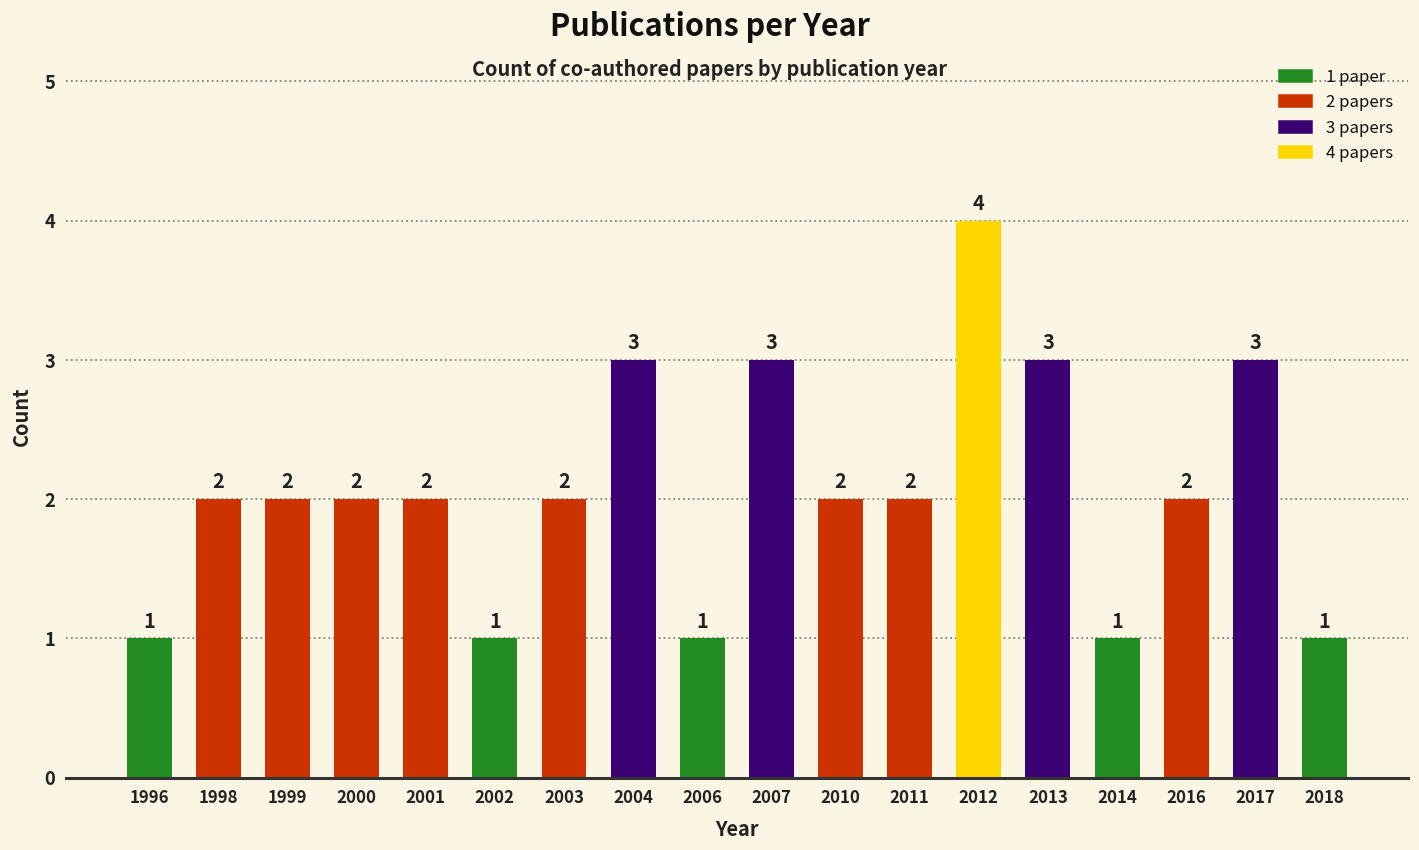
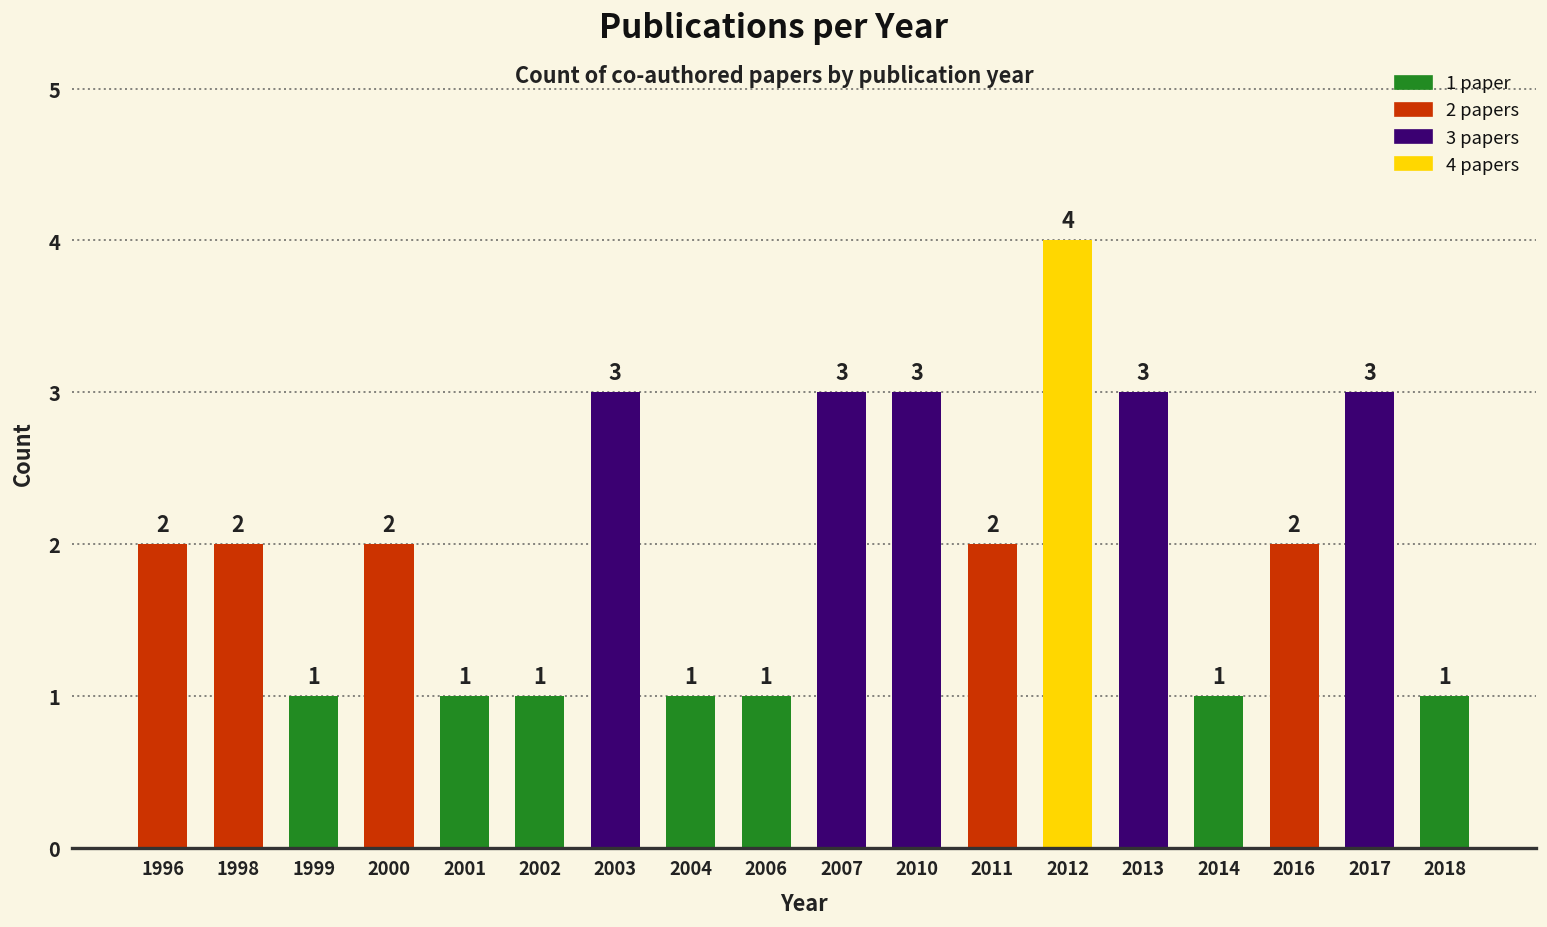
1996: 1 -> 2
1999: 2 -> 1
2001: 2 -> 1
2003: 2 -> 3
2004: 3 -> 1
2010: 2 -> 3
